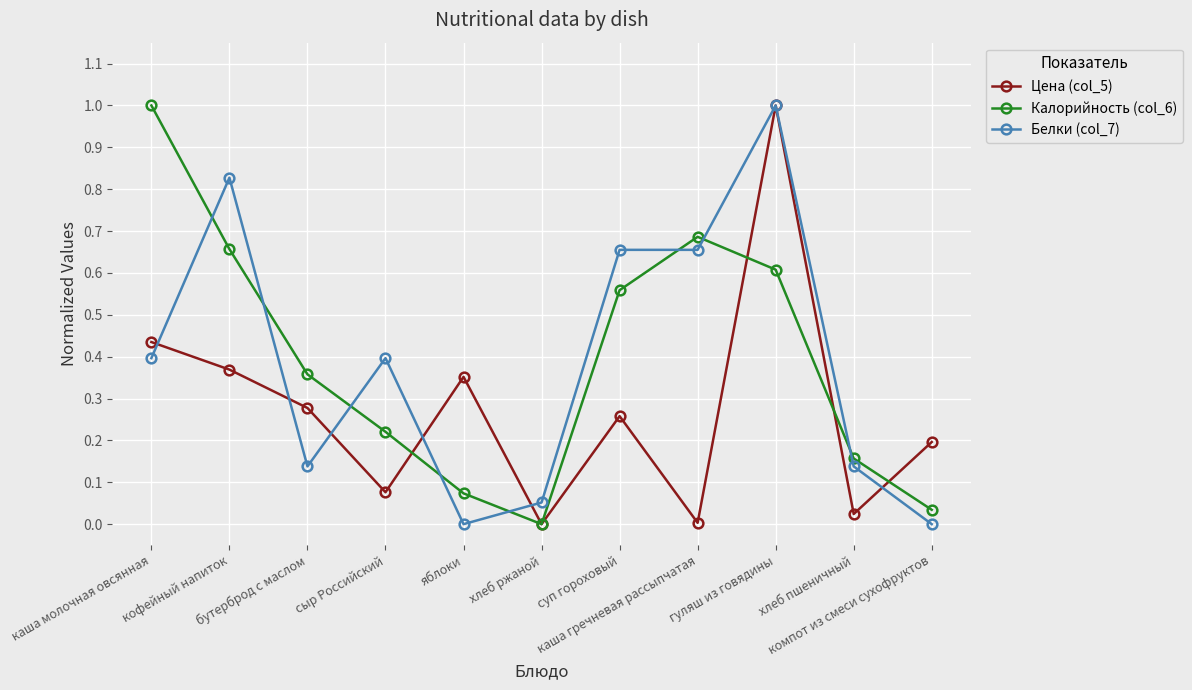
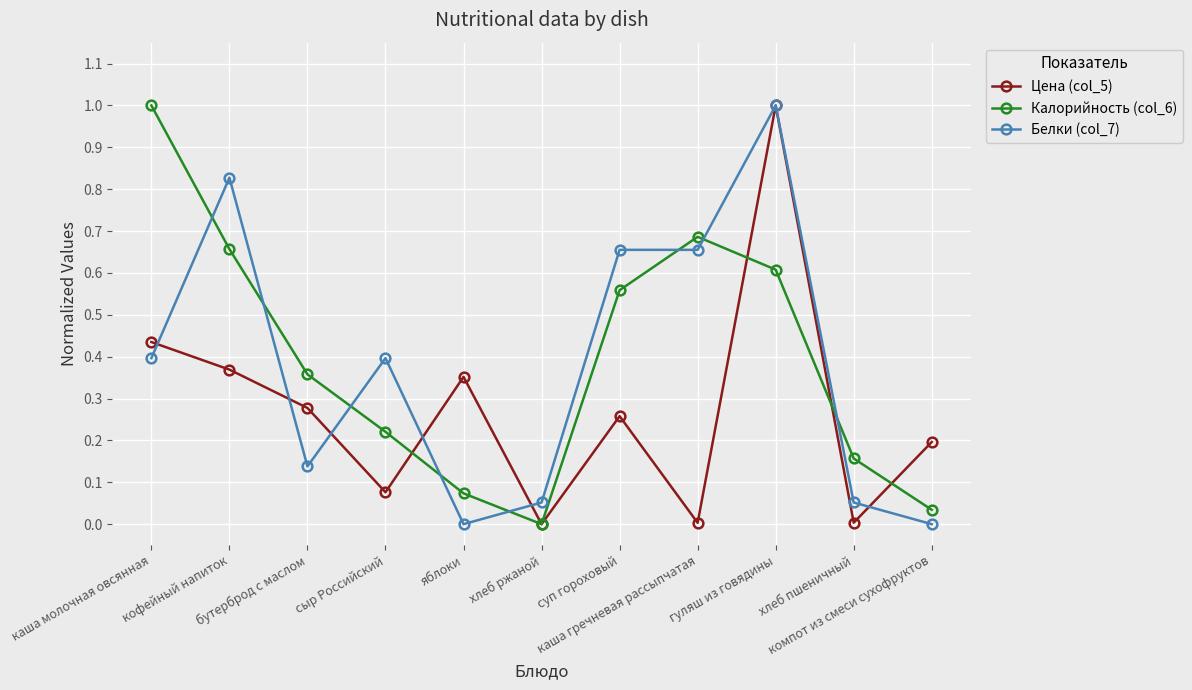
Цена (col_5), хлеб пшеничный: 0.02 -> 0.00
Белки (col_7), хлеб пшеничный: 0.14 -> 0.05
